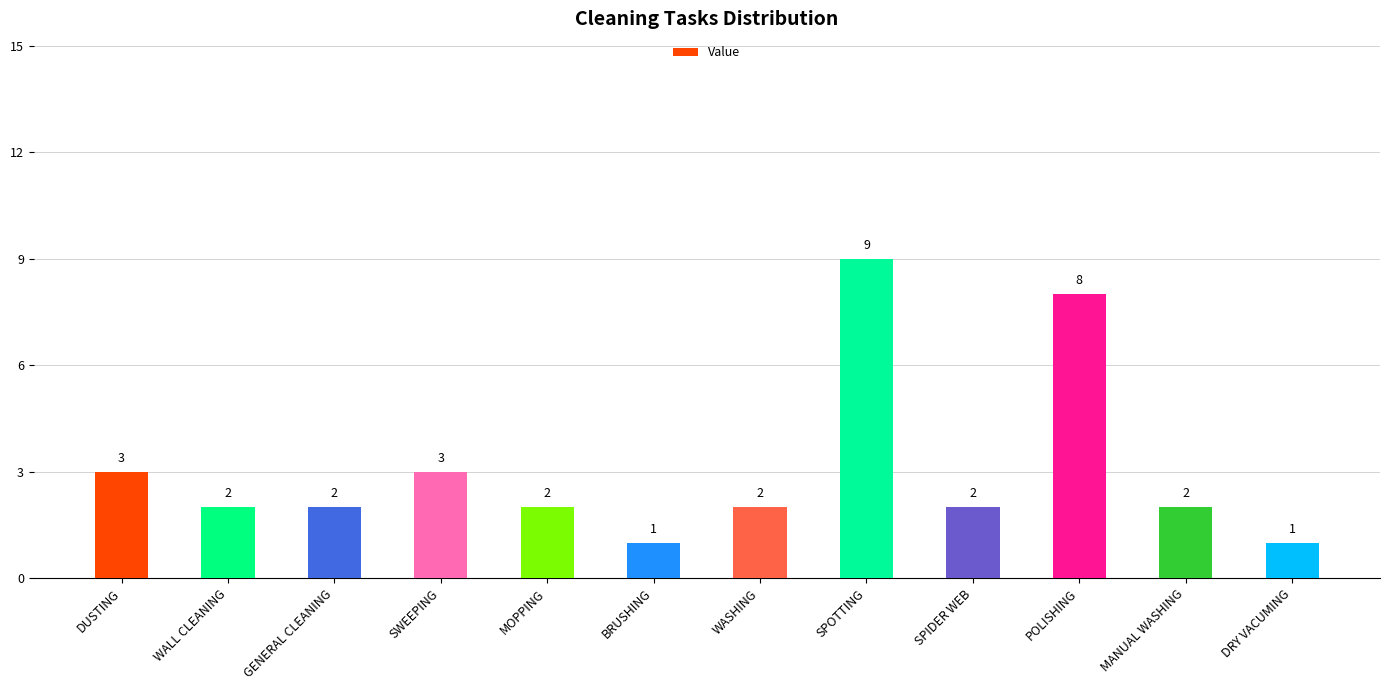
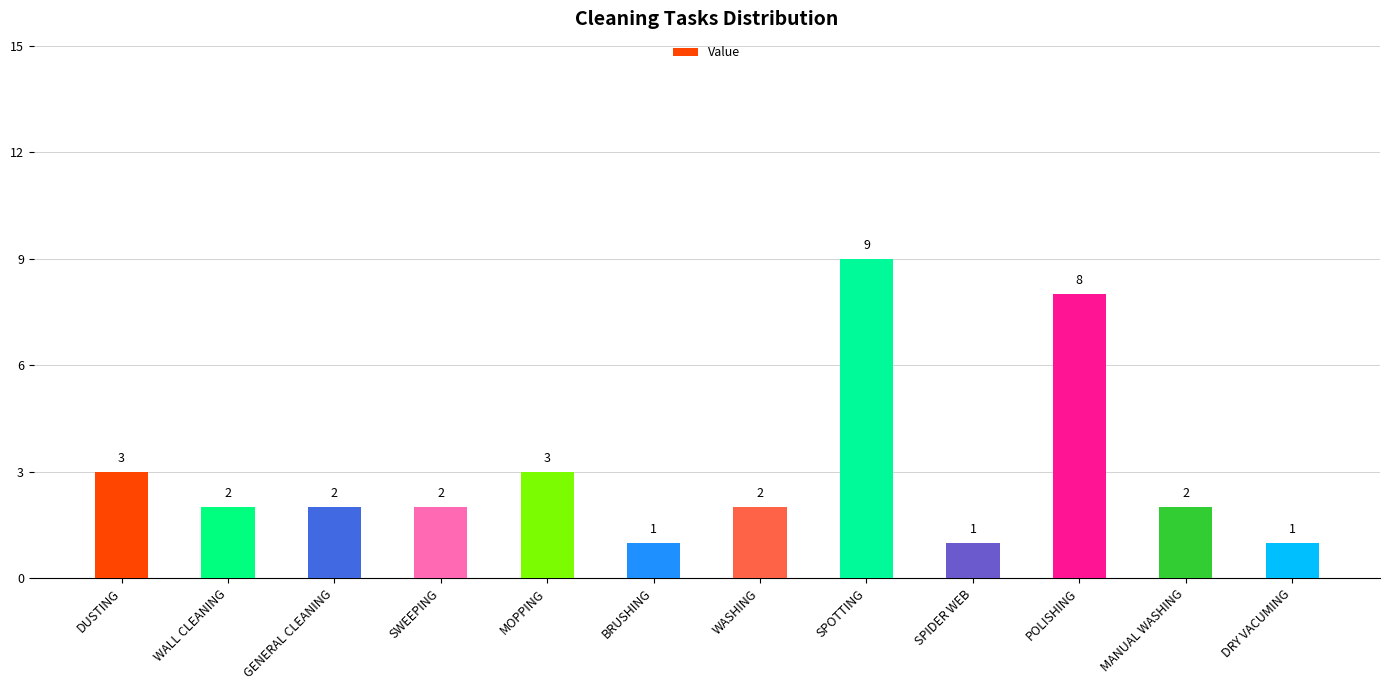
SWEEPING: 3 -> 2
MOPPING: 2 -> 3
SPIDER WEB: 2 -> 1
